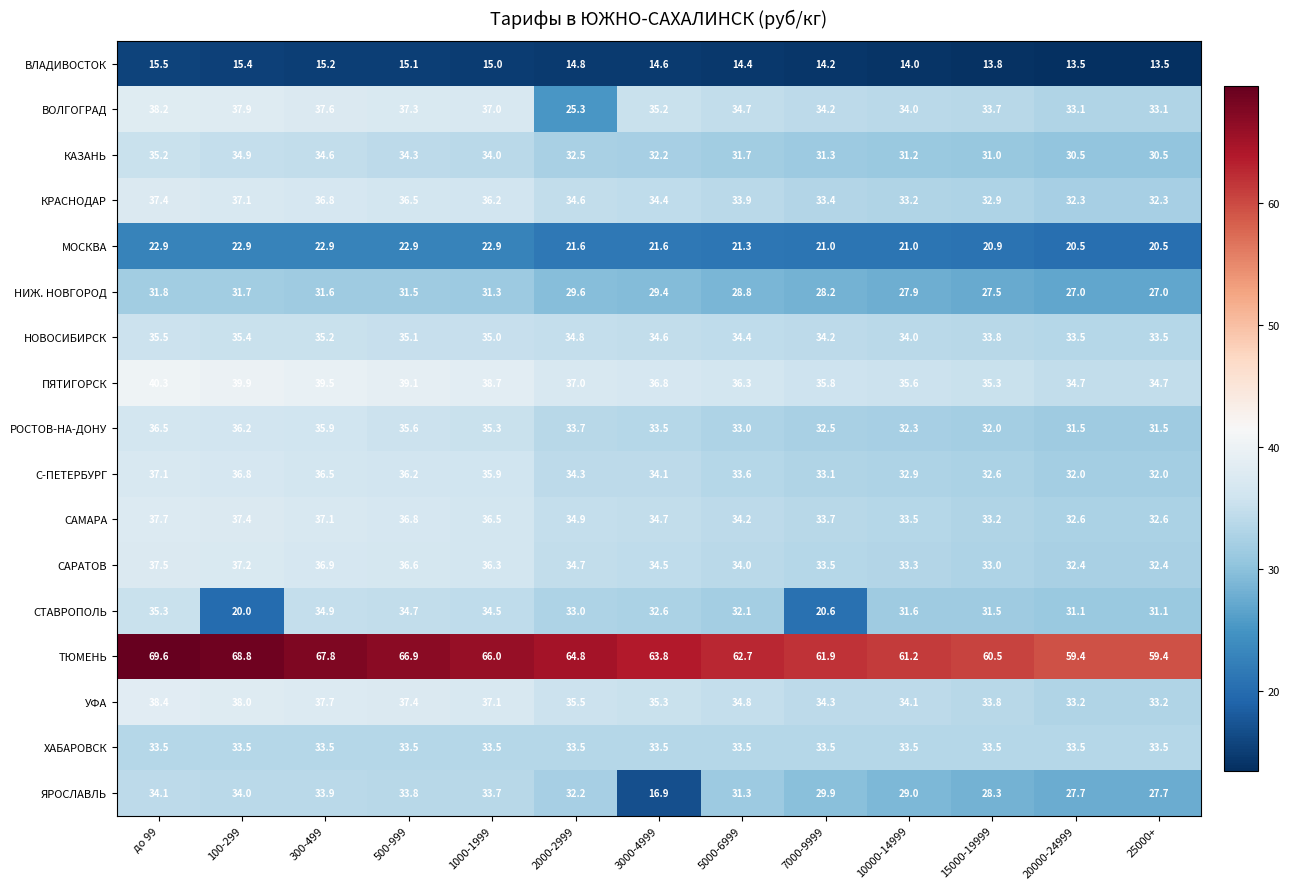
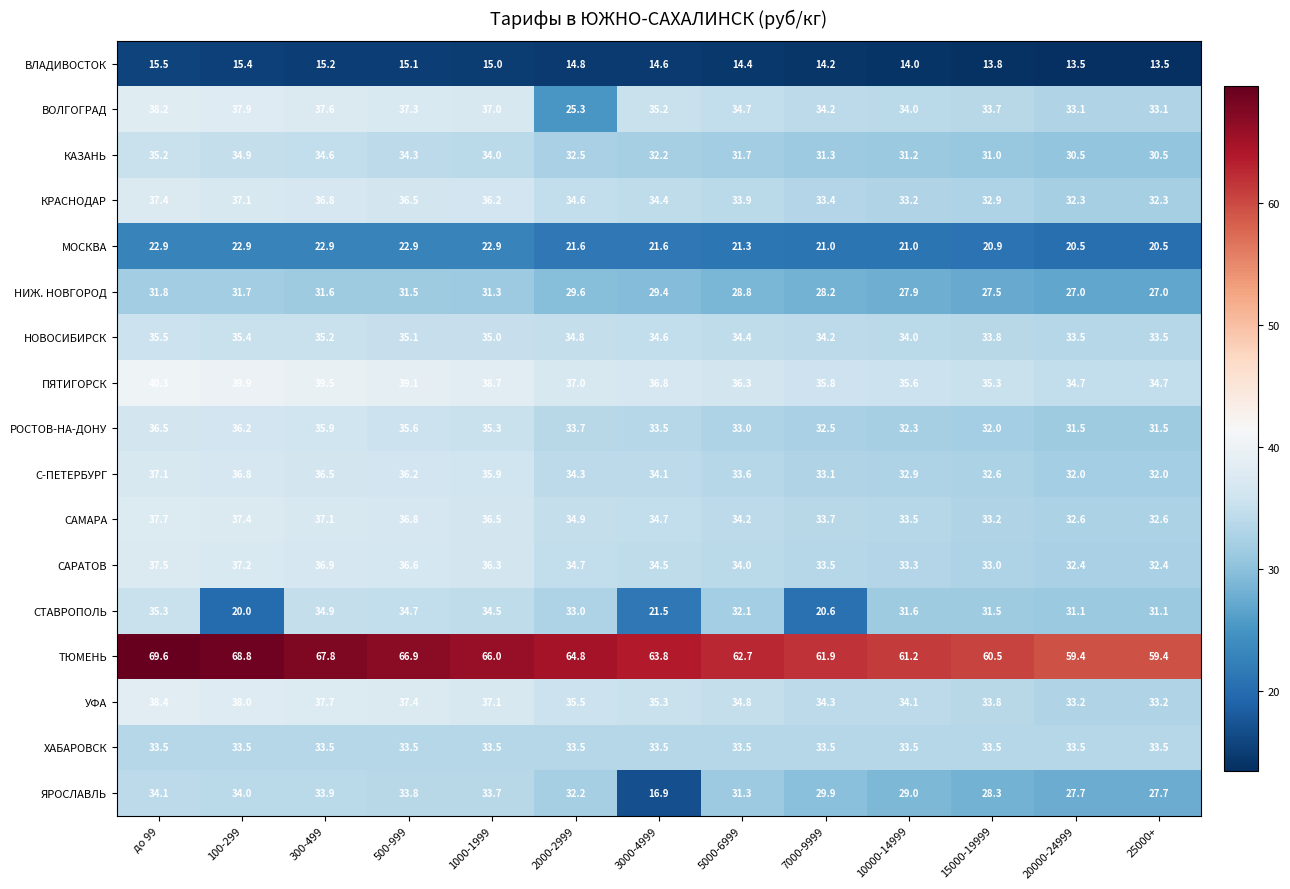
СТАВРОПОЛЬ, 3000-4999: 32.6 -> 21.5
